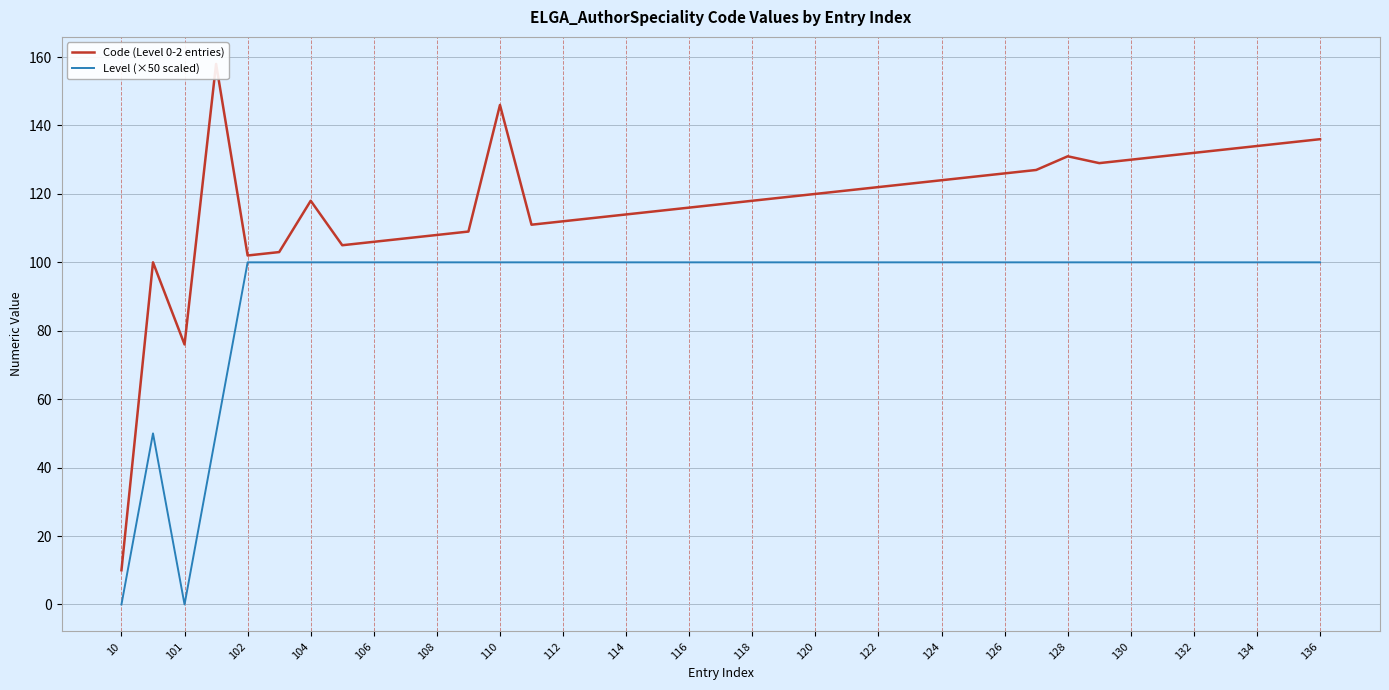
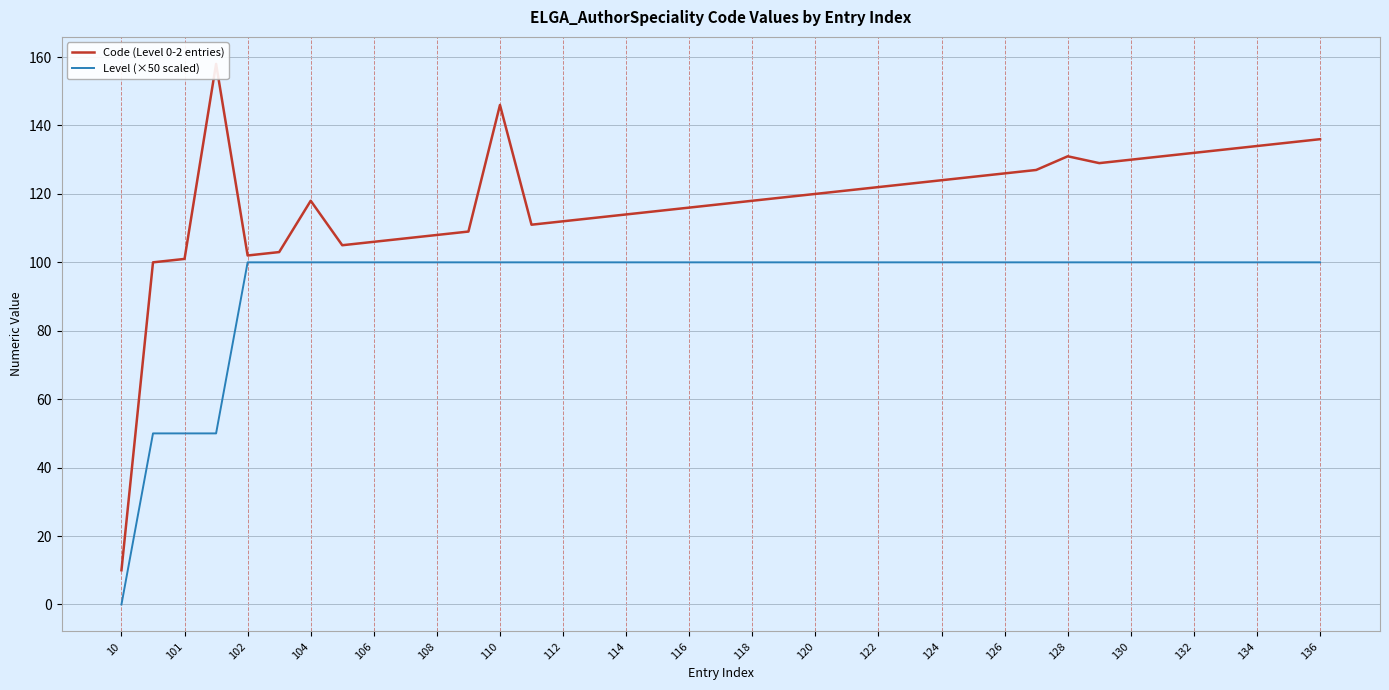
Code (Level 0-2 entries), 101: 76 -> 101
Level (×50 scaled), 101: 0 -> 50
